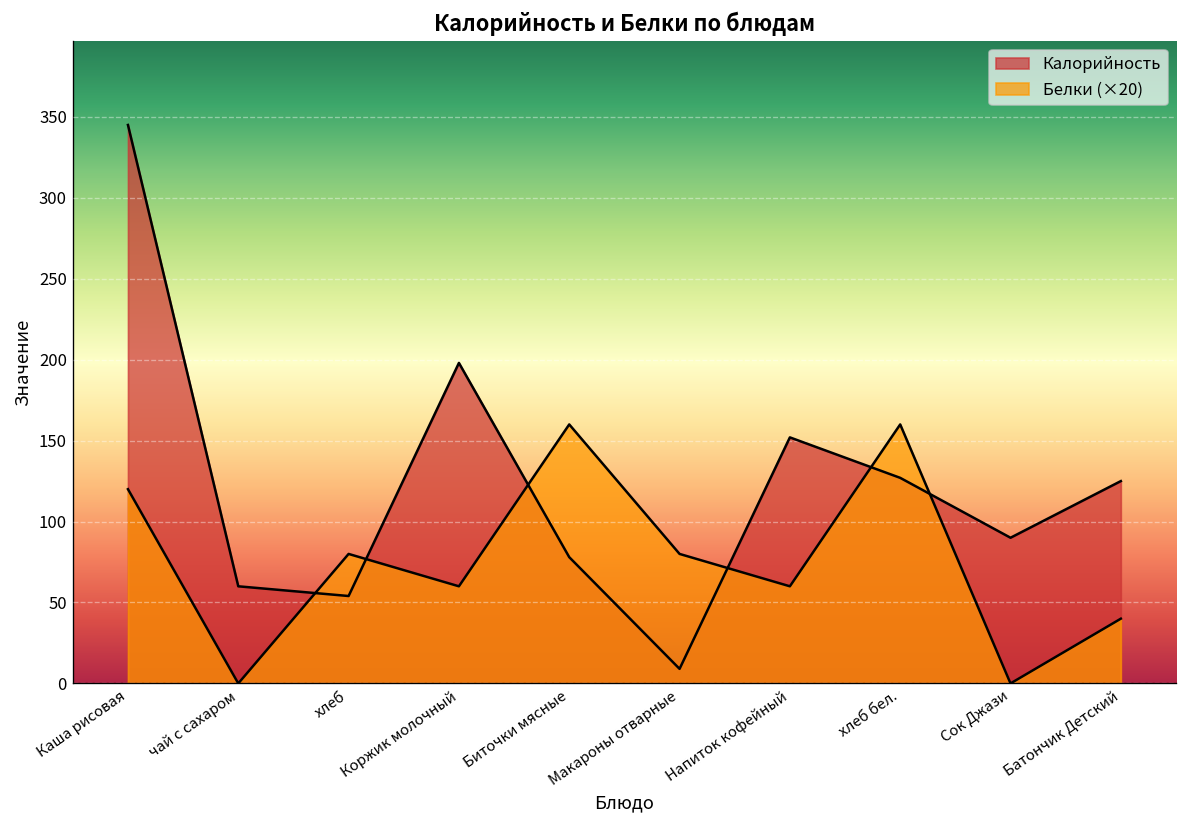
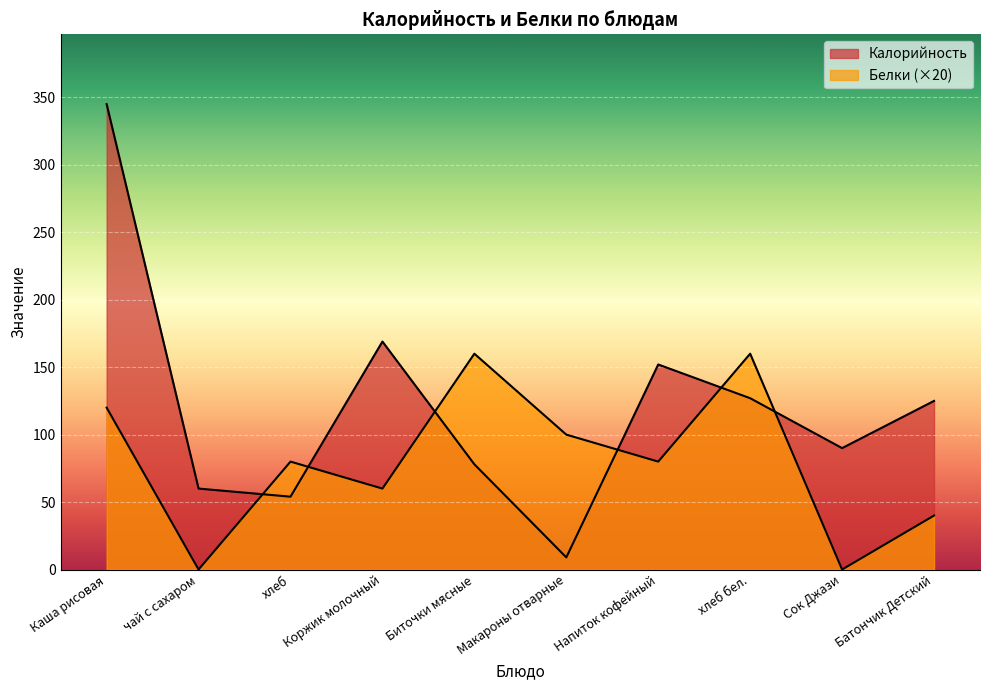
Калорийность, Коржик молочный: 198 -> 169
Белки (×20), Макароны отварные: 80 -> 100
Белки (×20), Напиток кофейный: 60 -> 80
